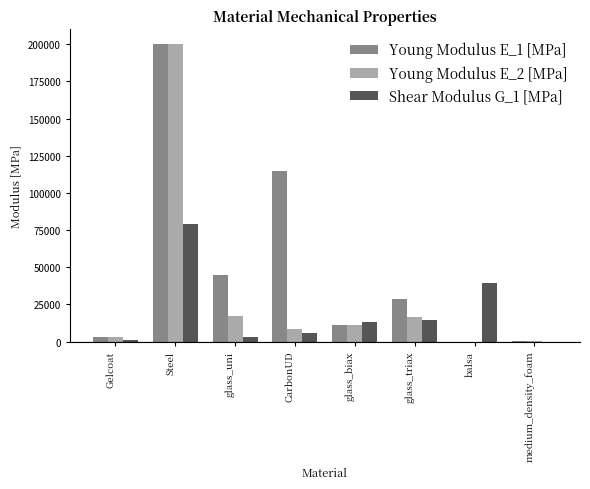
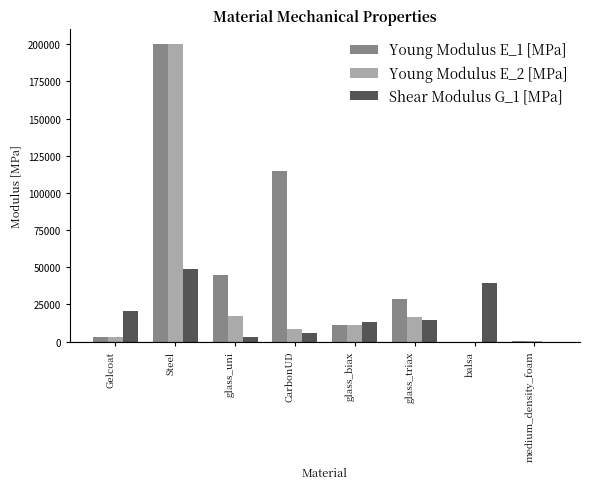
Shear Modulus G_1 [MPa], Gelcoat: 1000 -> 20000
Shear Modulus G_1 [MPa], Steel: 79000 -> 49000
